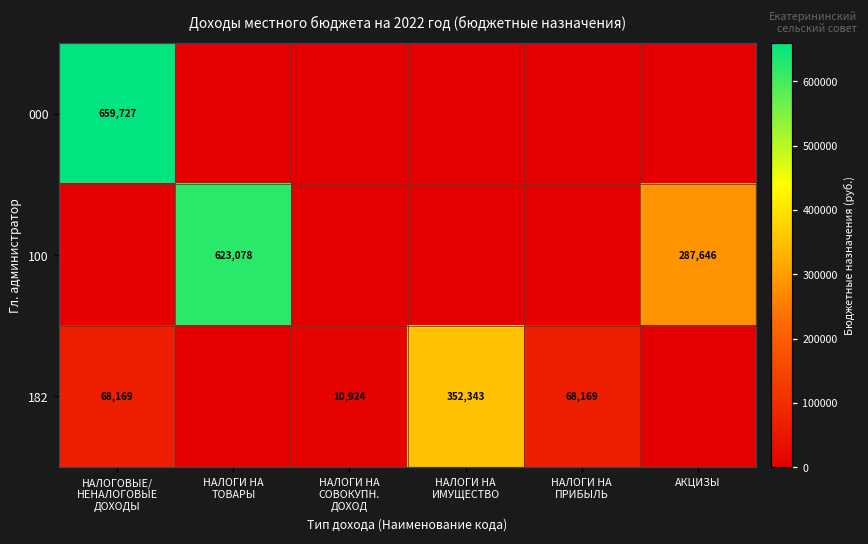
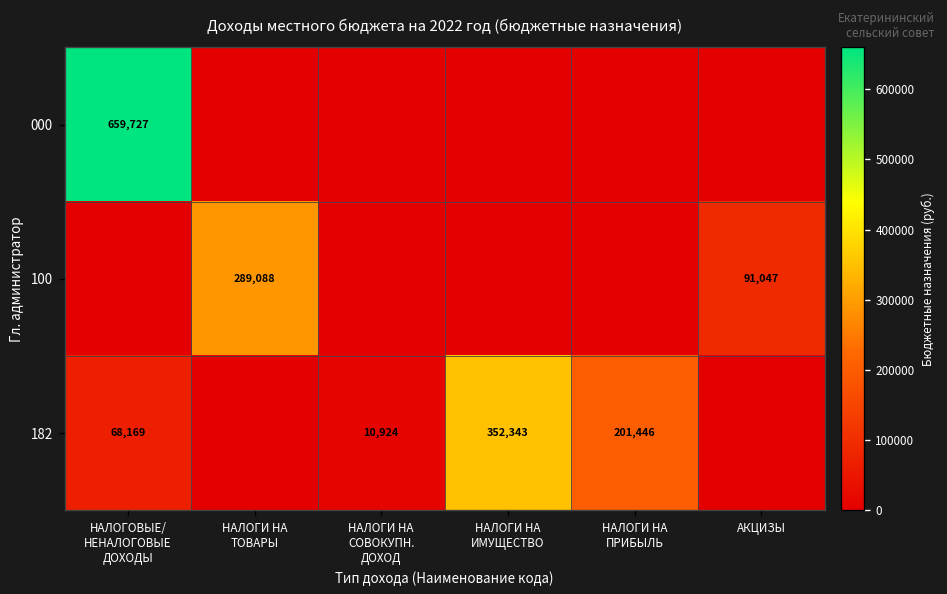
100, НАЛОГИ НА ТОВАРЫ: 623,078 -> 289,088
100, АКЦИЗЫ: 287,646 -> 91,047
182, НАЛОГИ НА ПРИБЫЛЬ: 68,169 -> 201,446
